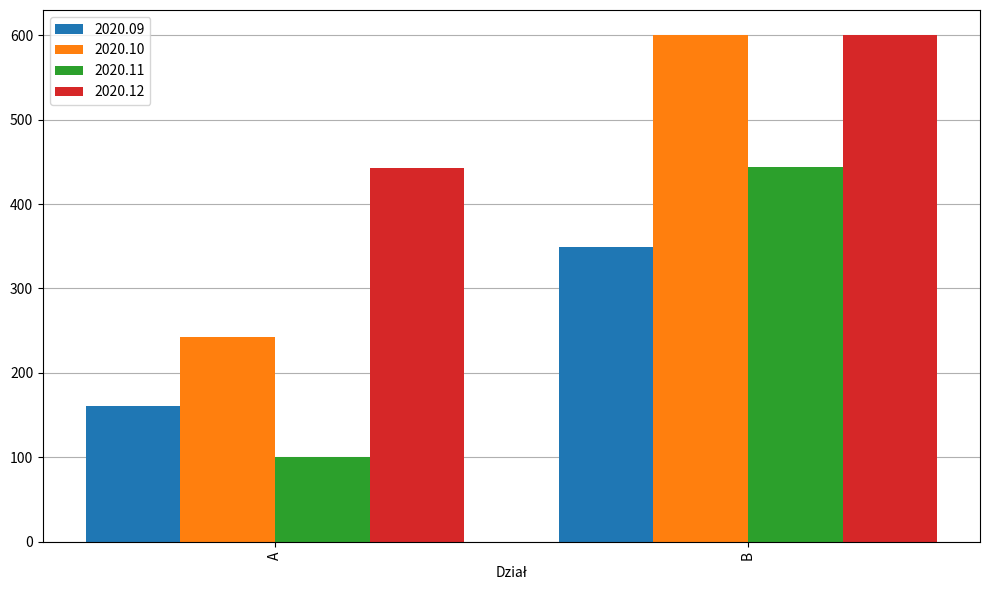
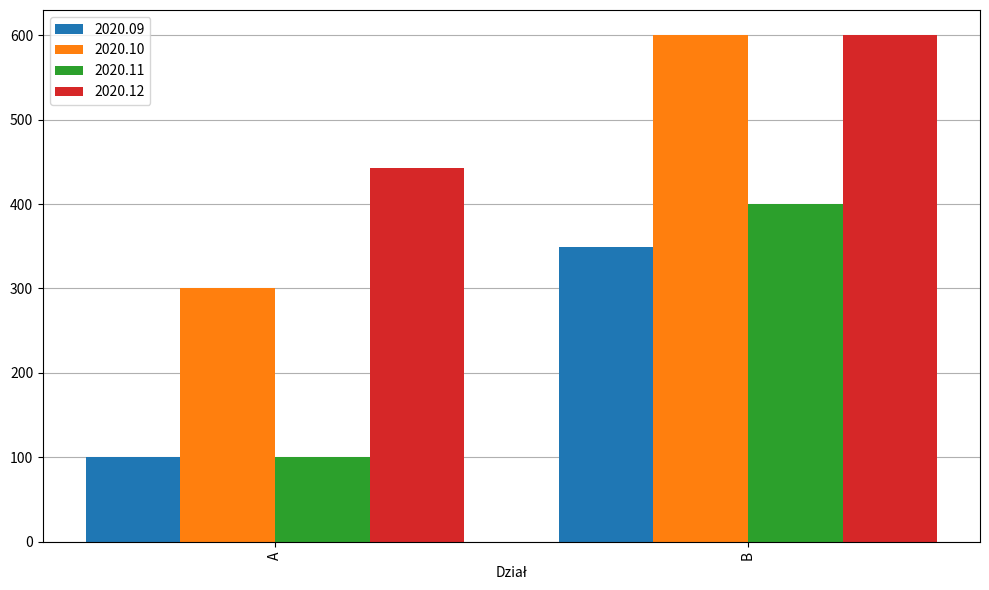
2020.09, A: 160 -> 100
2020.10, A: 240 -> 300
2020.11, B: 440 -> 400
